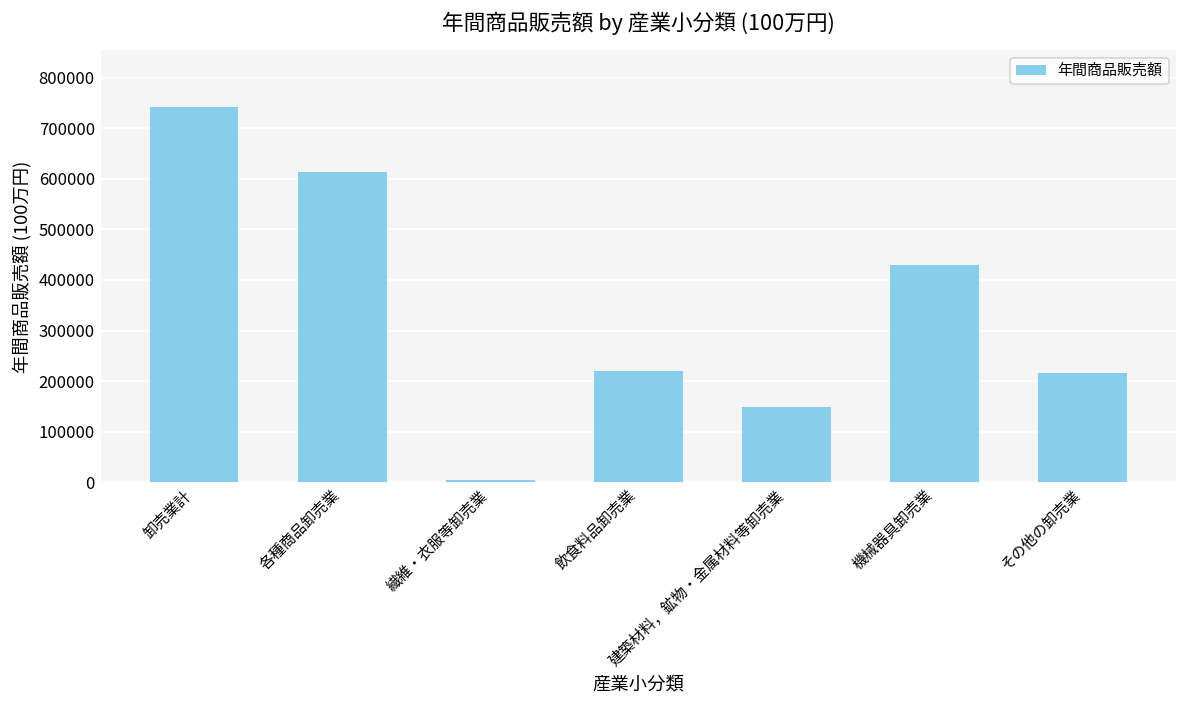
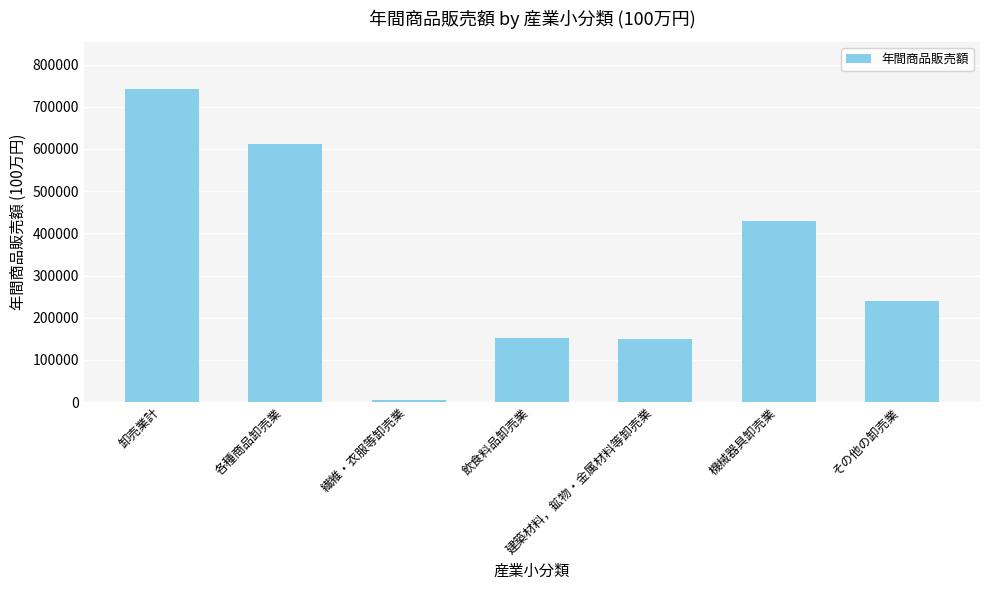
飲食料品卸売業: 220000 -> 150000
その他の卸売業: 220000 -> 240000
